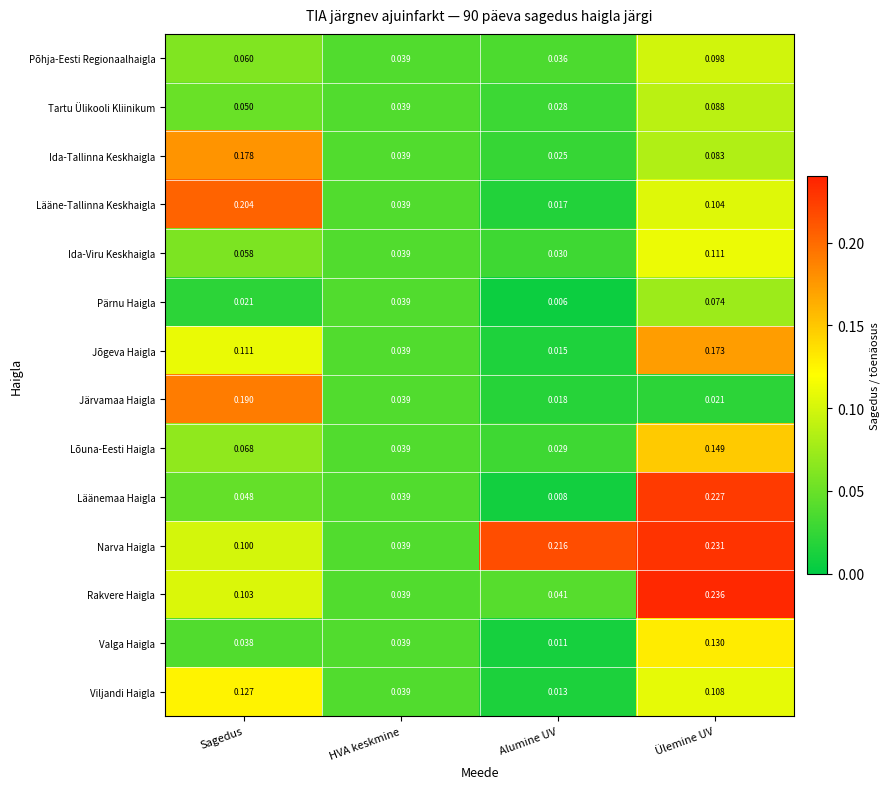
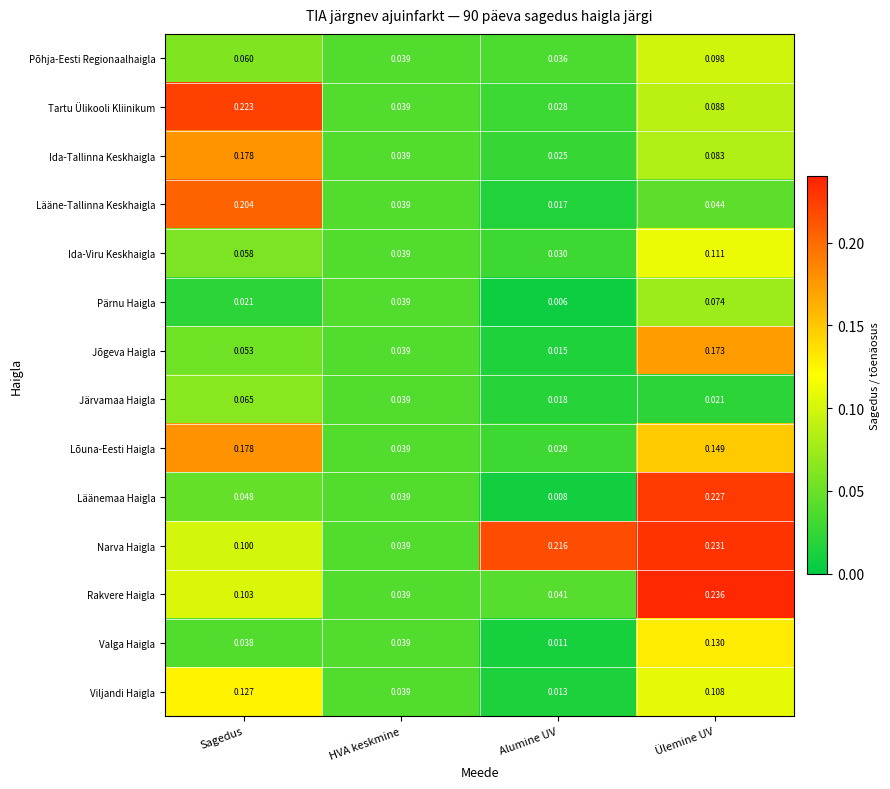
Tartu Ülikooli Kliinikum, Sagedus: 0.050 -> 0.223
Lääne-Tallinna Keskhaigla, Ülemine UV: 0.104 -> 0.044
Jõgeva Haigla, Sagedus: 0.111 -> 0.053
Järvamaa Haigla, Sagedus: 0.190 -> 0.065
Lõuna-Eesti Haigla, Sagedus: 0.068 -> 0.178
